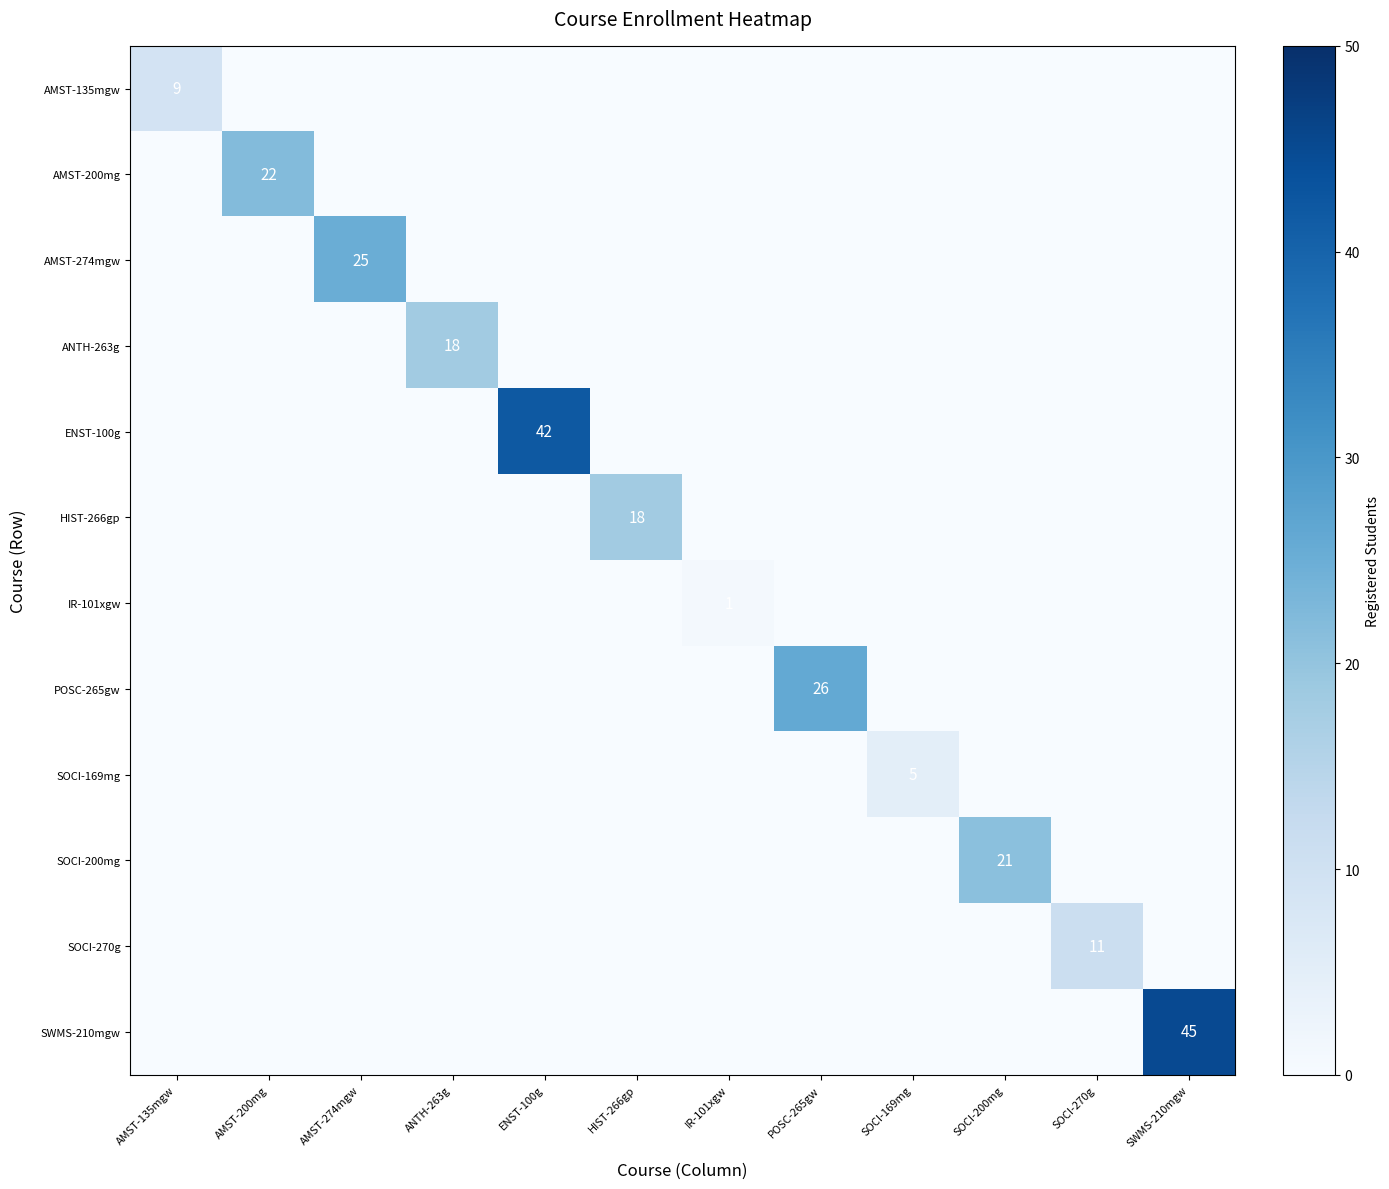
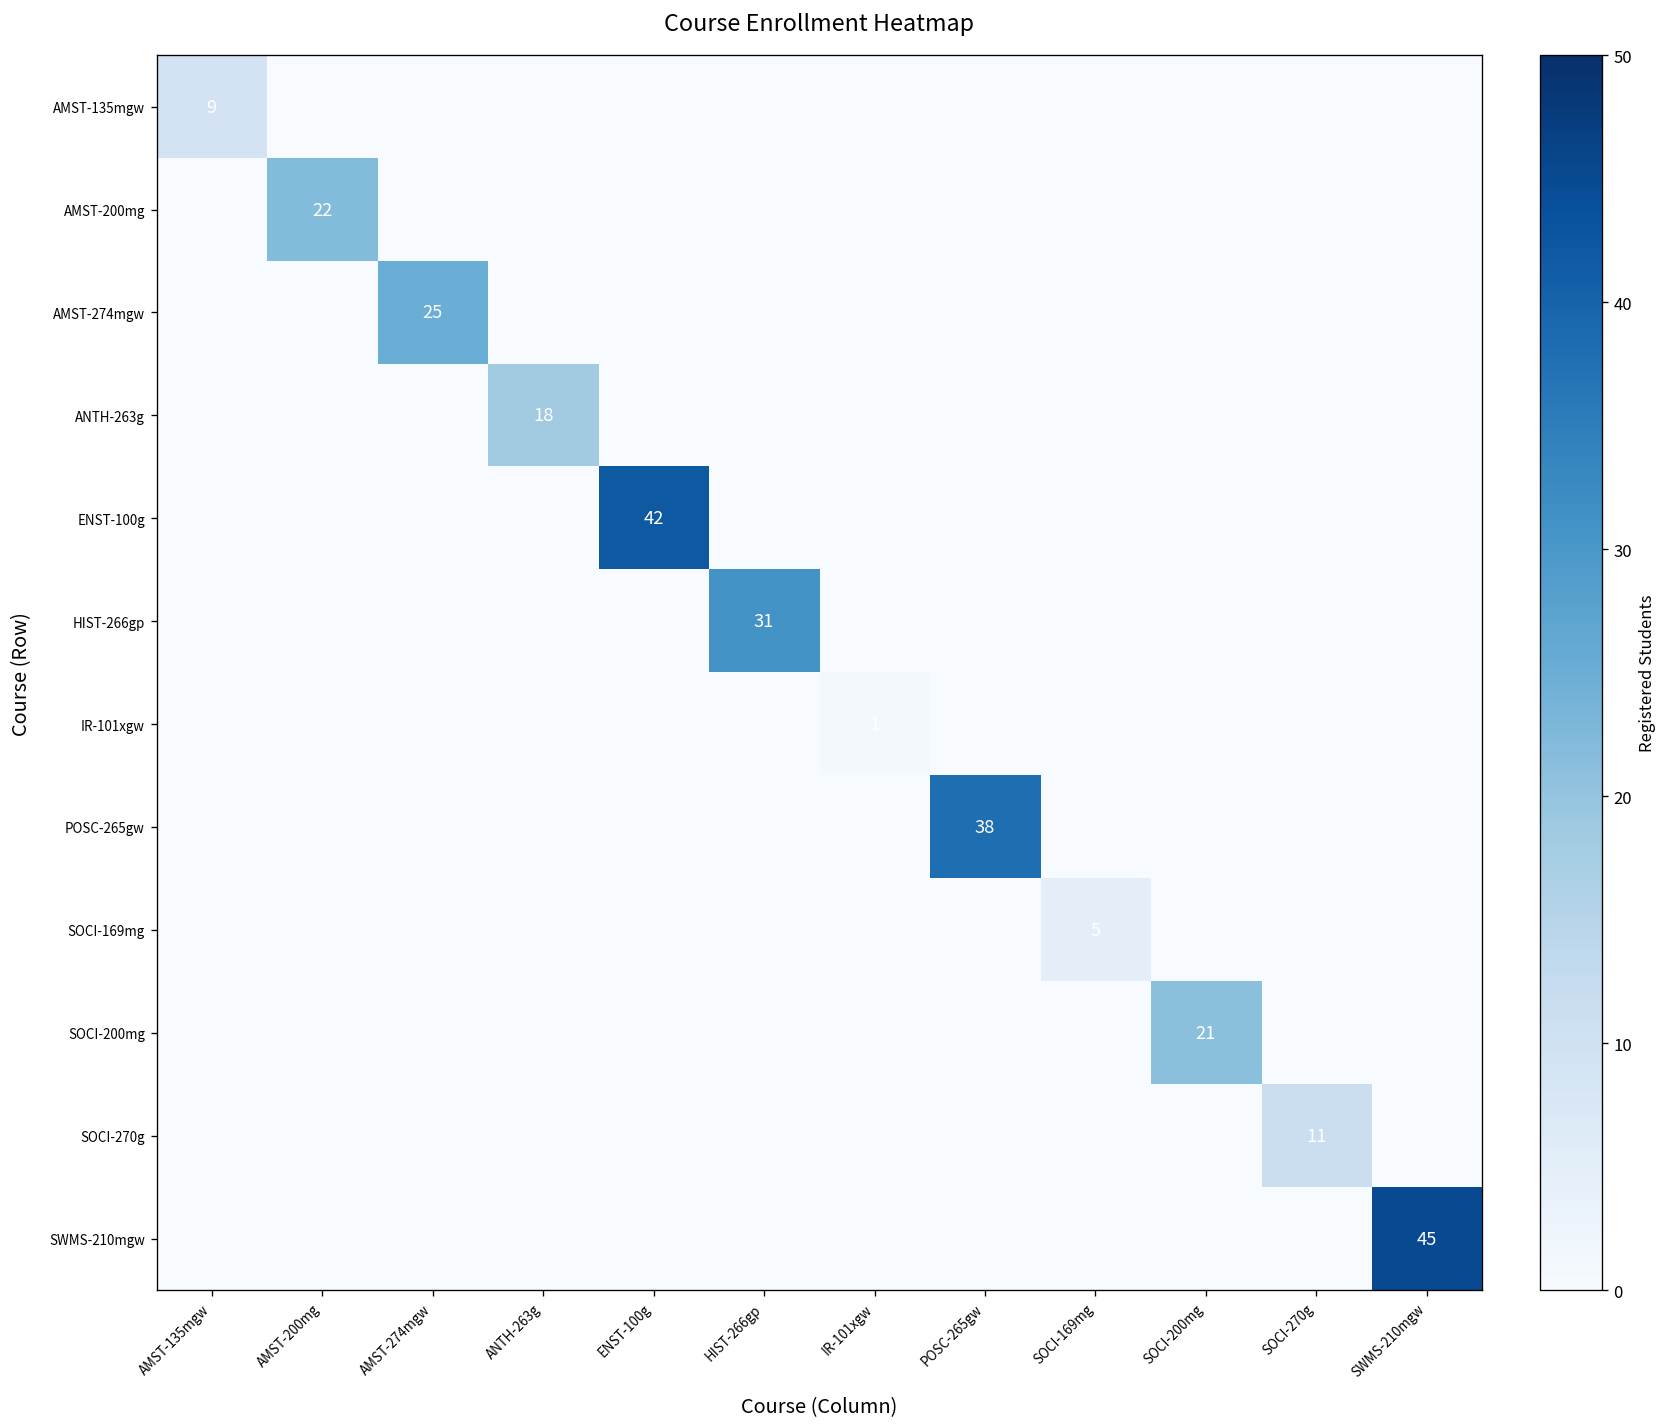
HIST-266gp, HIST-266gp: 18 -> 31
POSC-265gw, POSC-265gw: 26 -> 38
